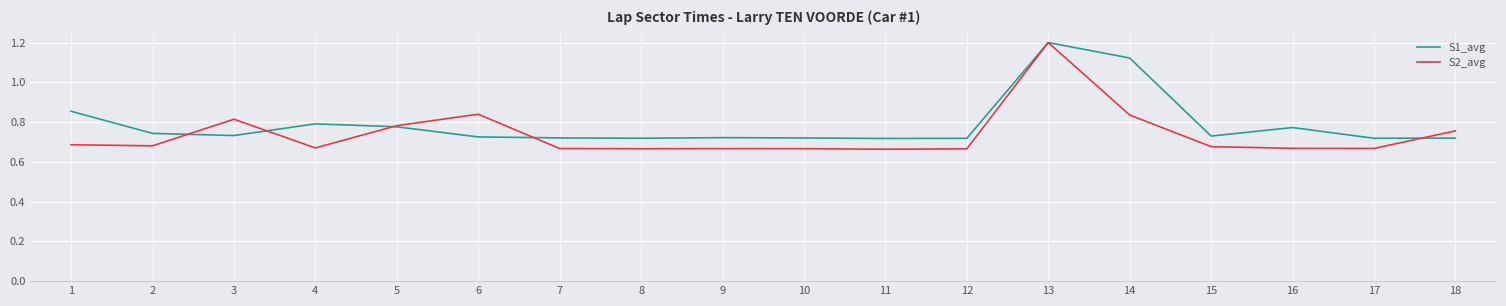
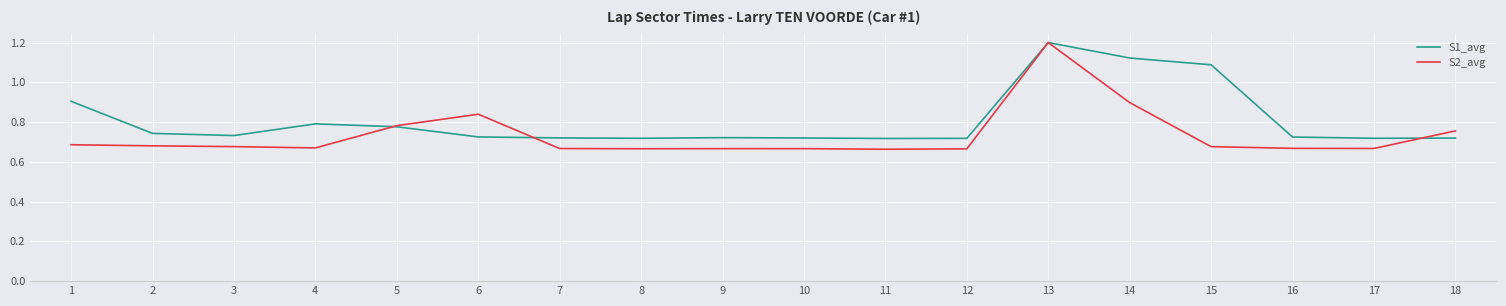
S1_avg, 1: 0.85 -> 0.90
S2_avg, 3: 0.81 -> 0.68
S2_avg, 14: 0.84 -> 0.90
S1_avg, 15: 0.73 -> 1.09
S1_avg, 16: 0.77 -> 0.72
